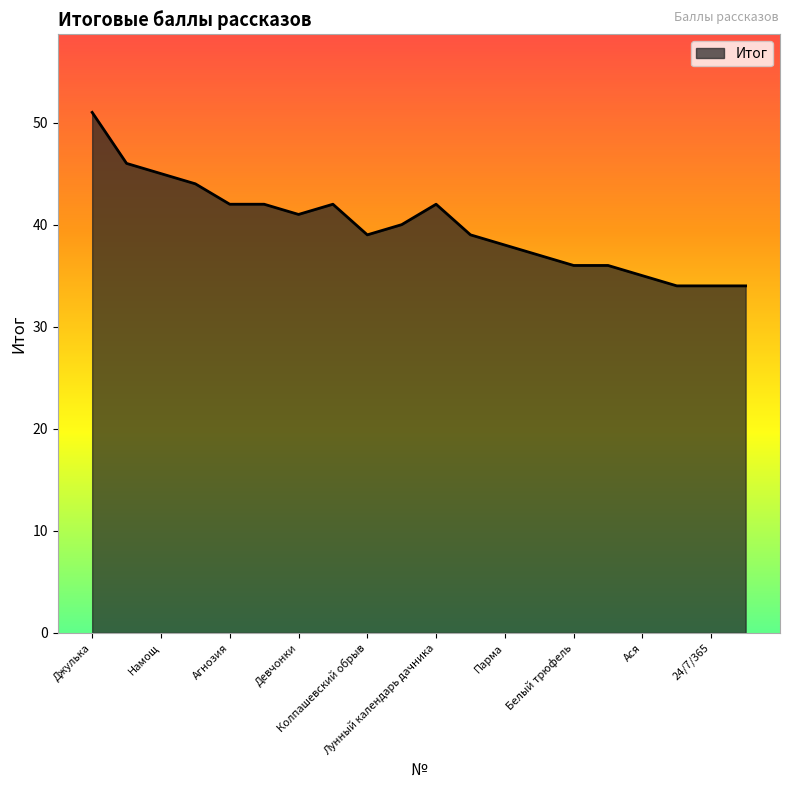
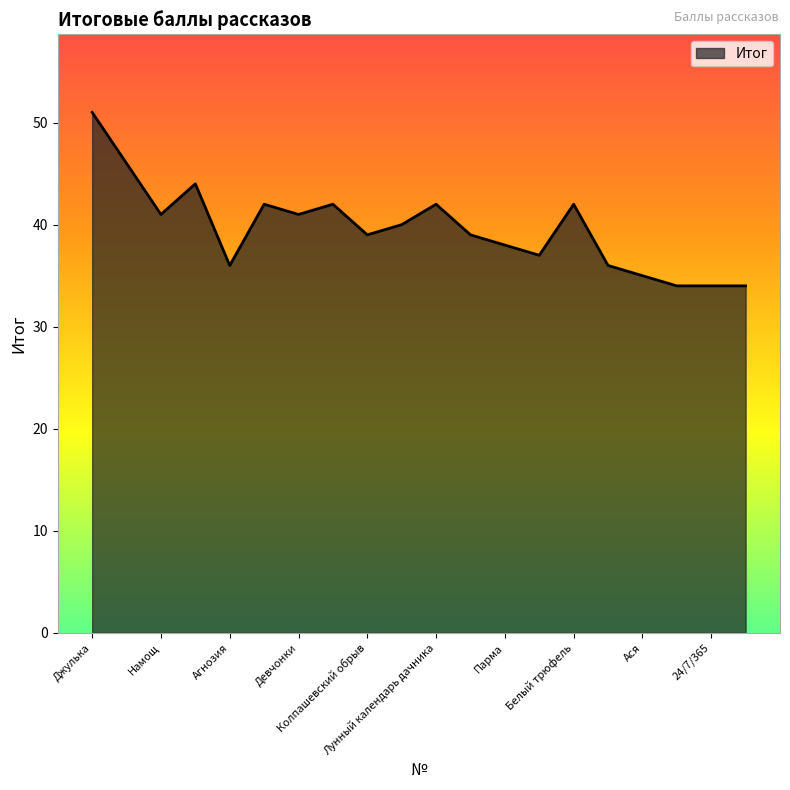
Намощ: 45 -> 41
Агнозия: 42 -> 36
Белый трюфель: 36 -> 42
